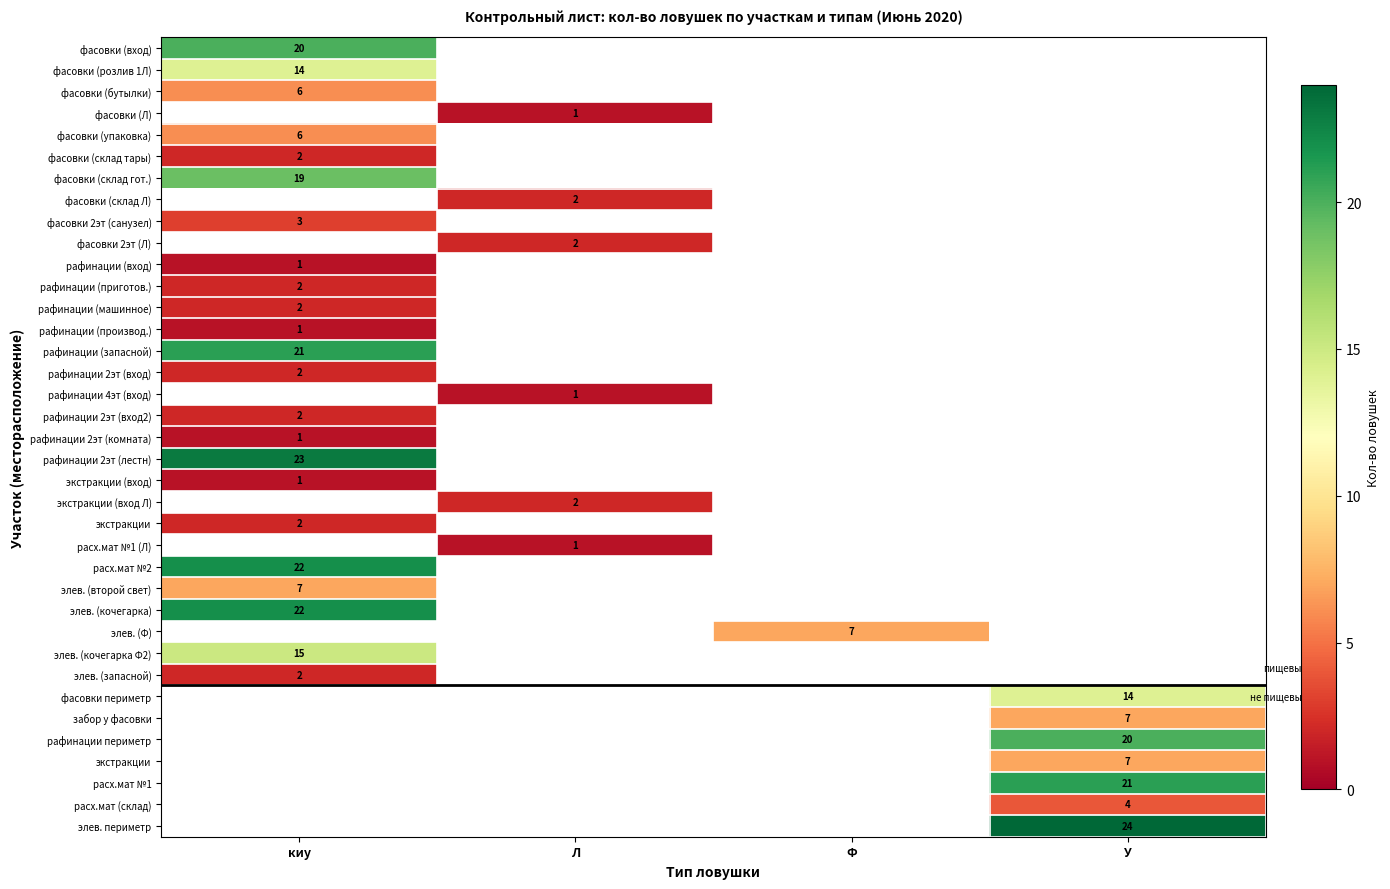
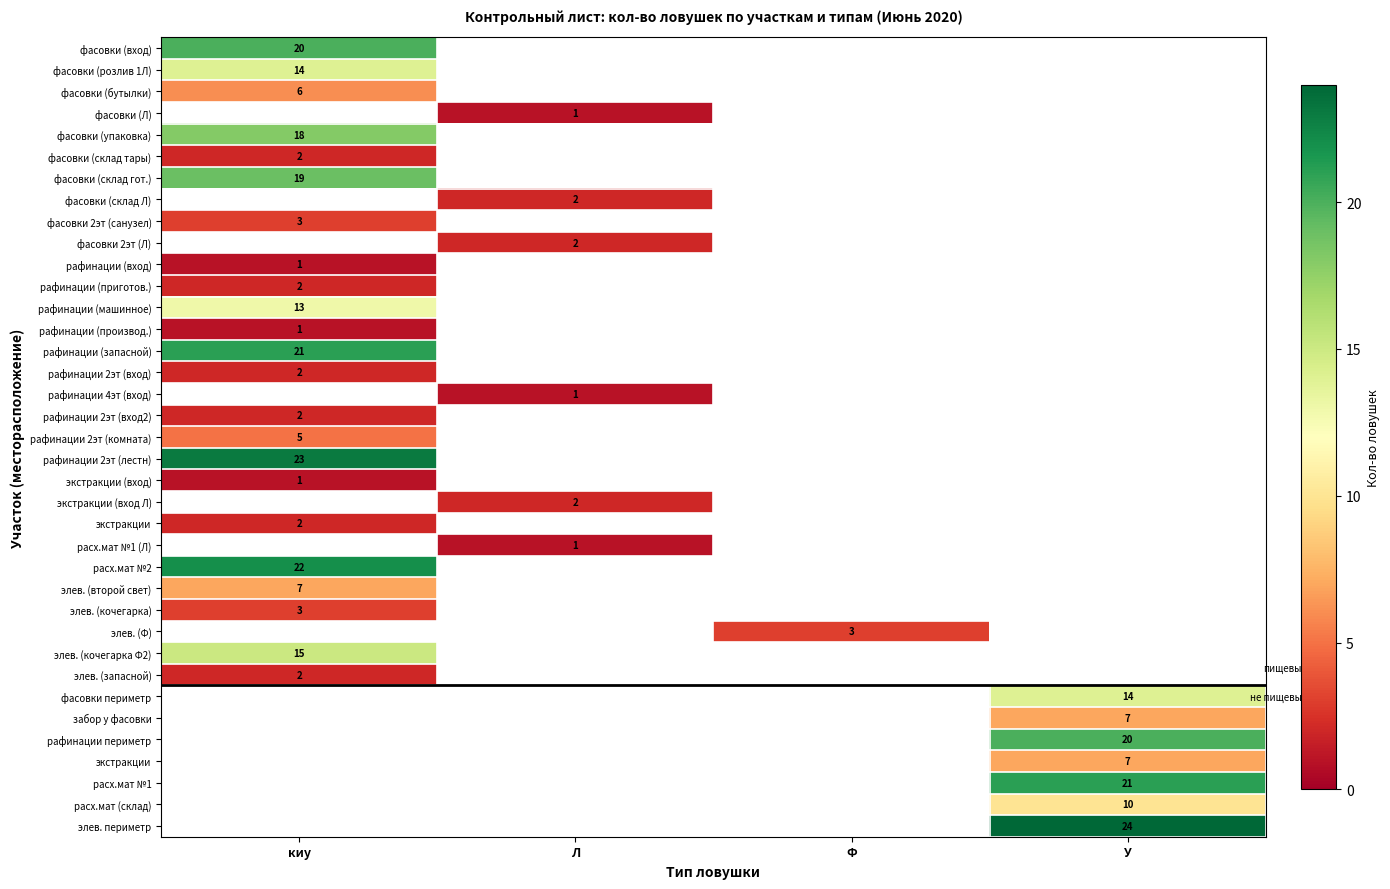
фасовки (упаковка), киу: 6 -> 18
рафинации (машинное), киу: 2 -> 13
рафинации 2эт (комната), киу: 1 -> 5
элев. (кочегарка), киу: 22 -> 3
элев. (Ф), Ф: 7 -> 3
расх.мат (склад), У: 4 -> 10
